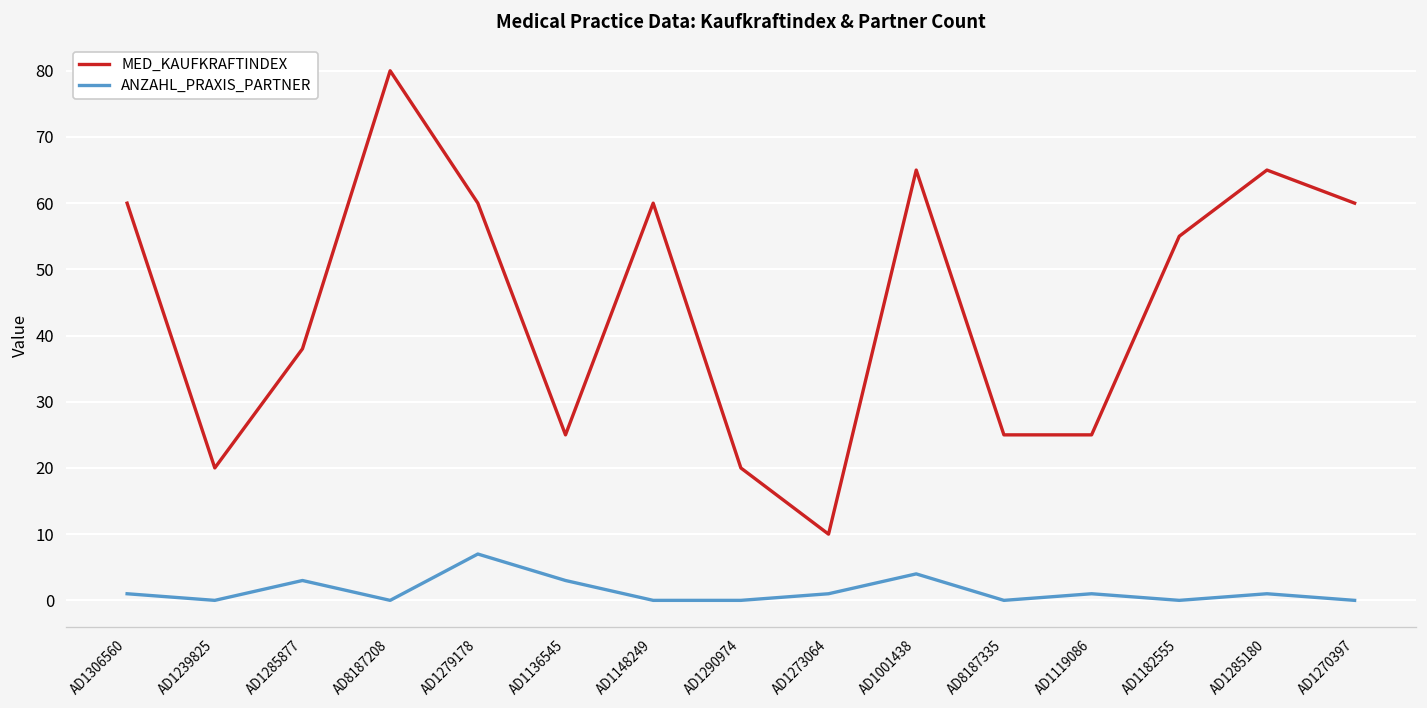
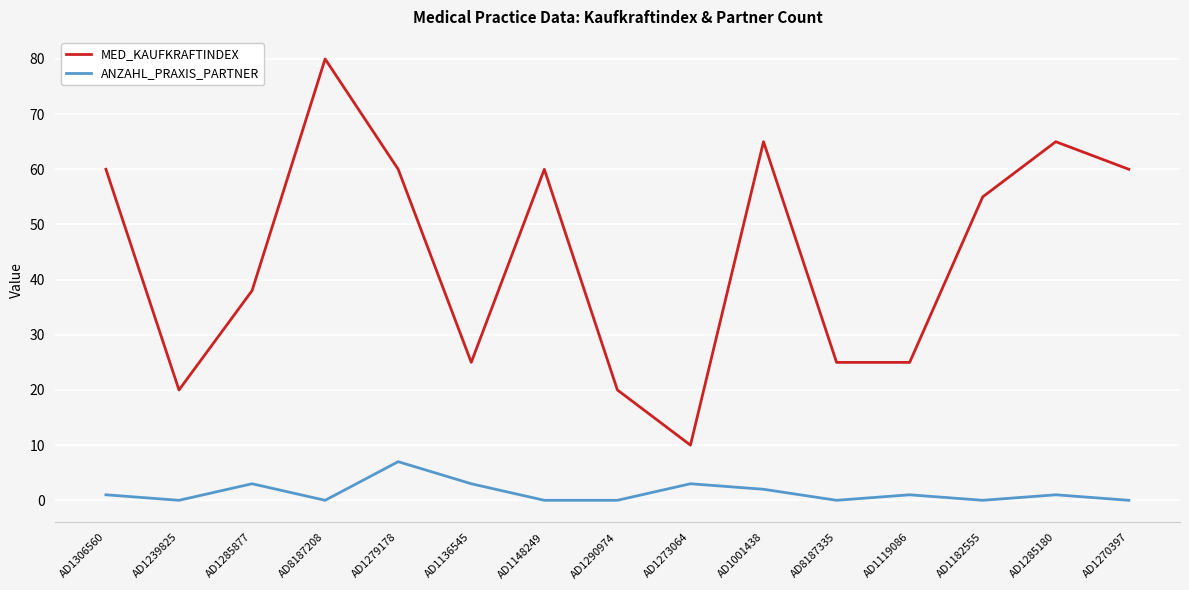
ANZAHL_PRAXIS_PARTNER, AD1273064: 1 -> 3
ANZAHL_PRAXIS_PARTNER, AD1001438: 4 -> 2
